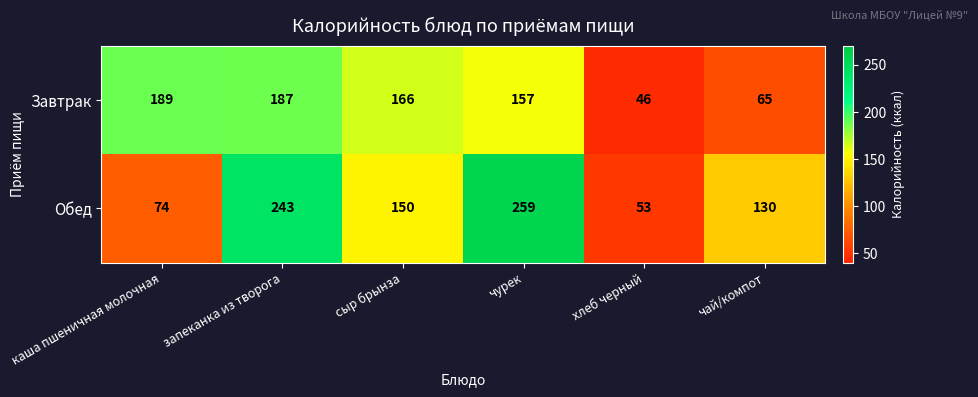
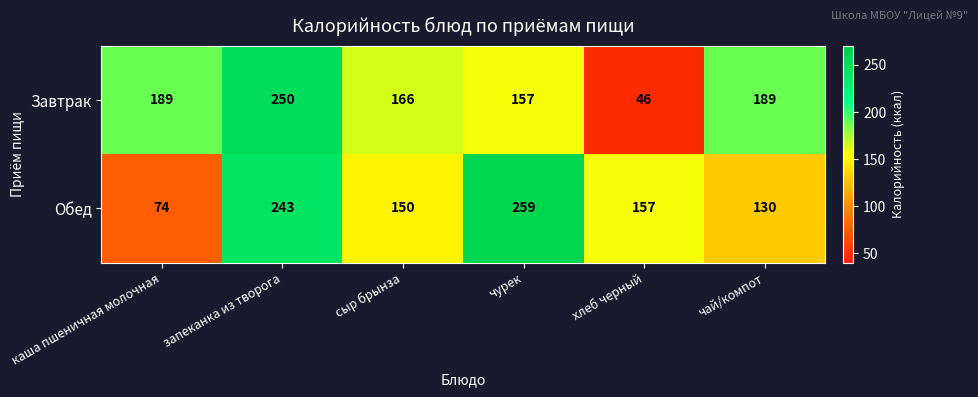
Завтрак, запеканка из творога: 187 -> 250
Завтрак, чай/компот: 65 -> 189
Обед, хлеб черный: 53 -> 157
